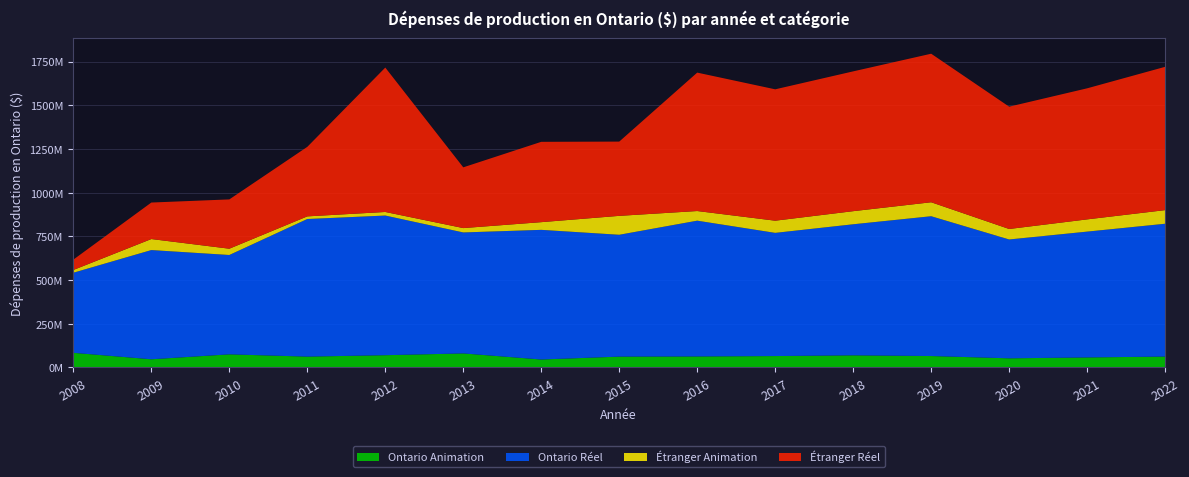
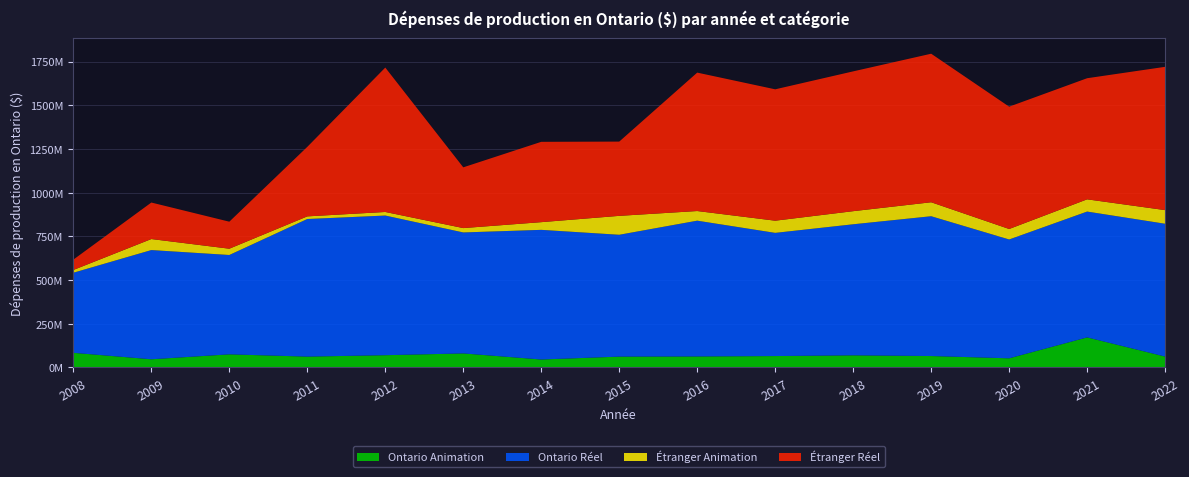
Étranger Réel, 2010: 280000000 -> 150000000
Ontario Animation, 2021: 60000000 -> 170000000
Étranger Réel, 2021: 750000000 -> 690000000
